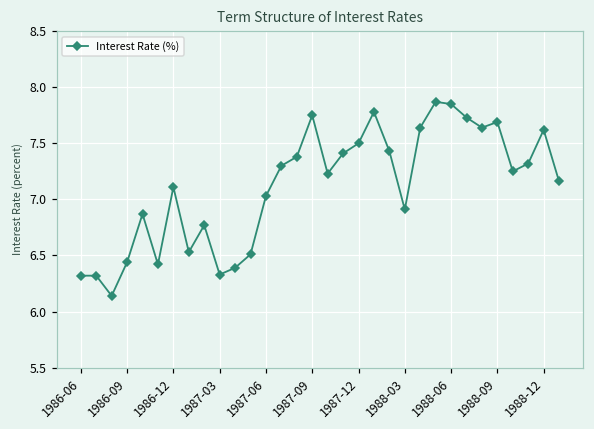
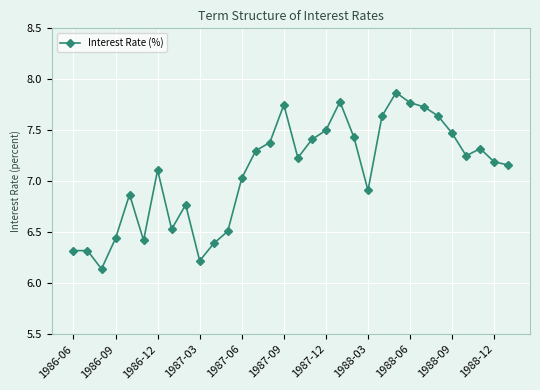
1987-03: 6.33 -> 6.22
1988-06: 7.85 -> 7.77
1988-09: 7.69 -> 7.47
1988-12: 7.62 -> 7.19
